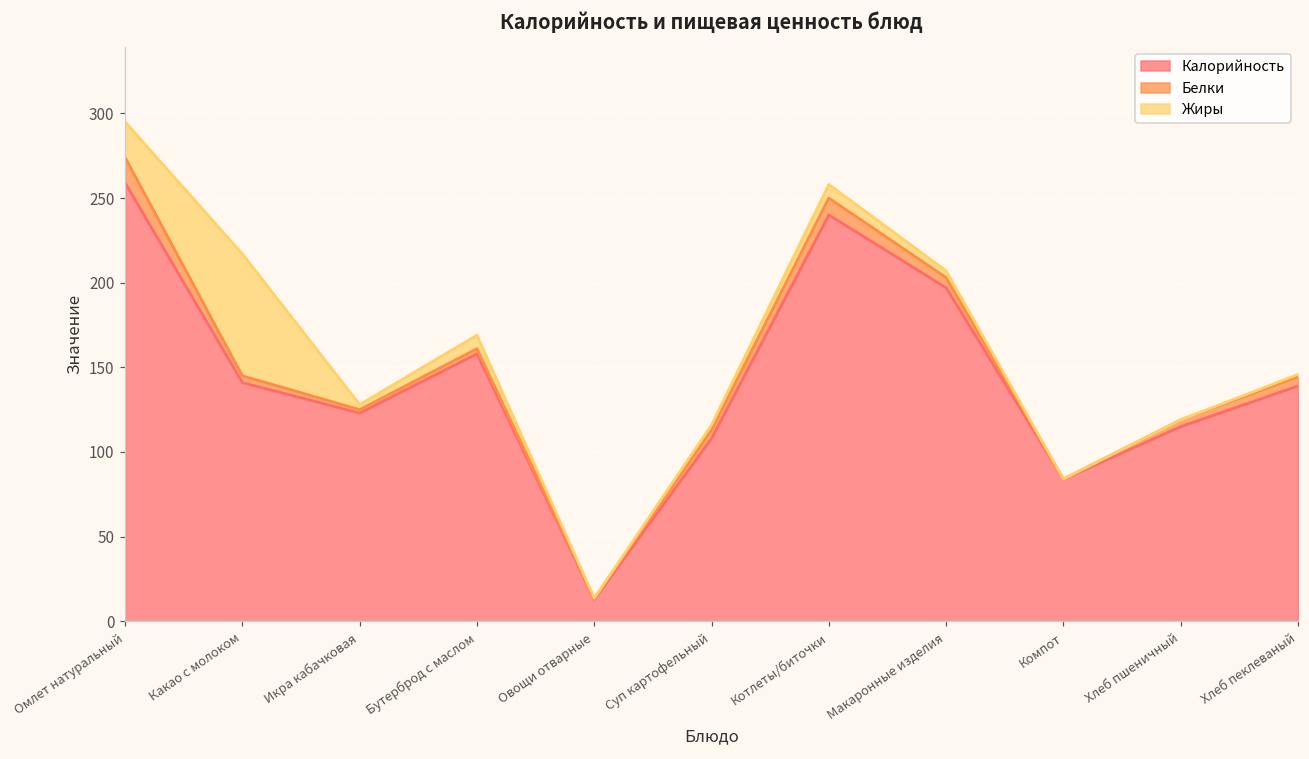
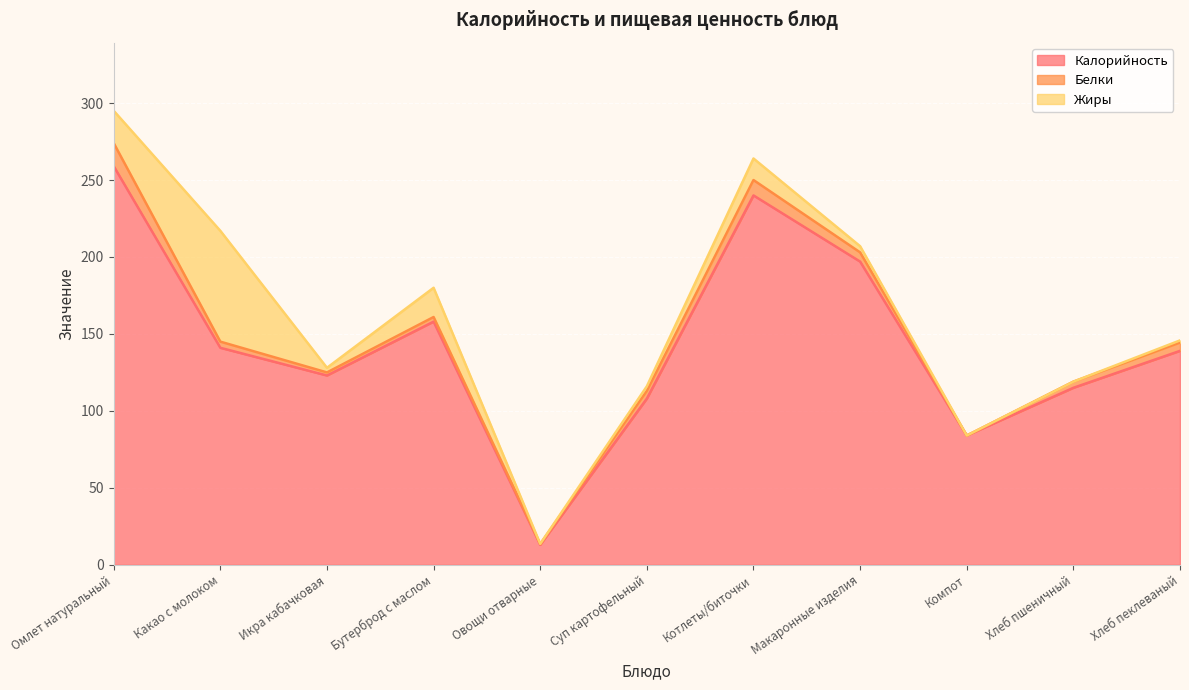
Жиры, Бутерброд с маслом: 8 -> 19
Жиры, Котлеты/биточки: 8 -> 14
